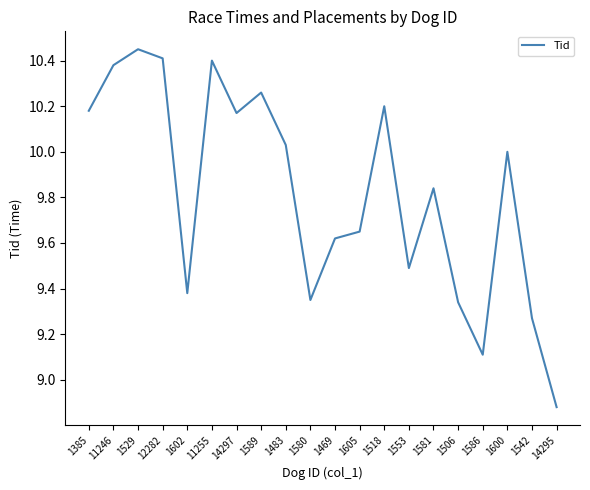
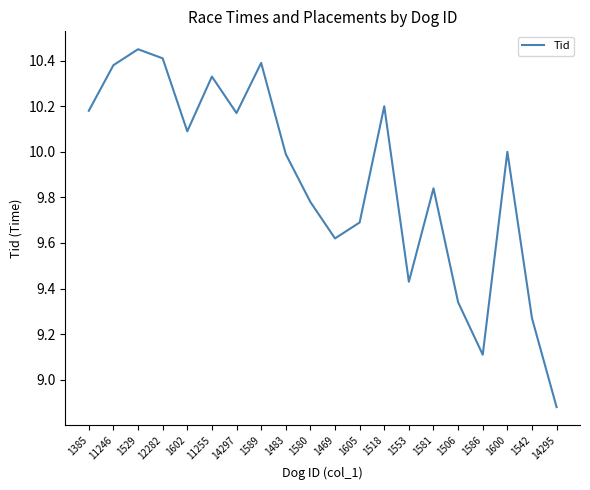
1602: 9.38 -> 10.09
11255: 10.40 -> 10.33
1589: 10.26 -> 10.39
1483: 10.03 -> 9.99
1580: 9.35 -> 9.78
1605: 9.65 -> 9.69
1553: 9.49 -> 9.43
